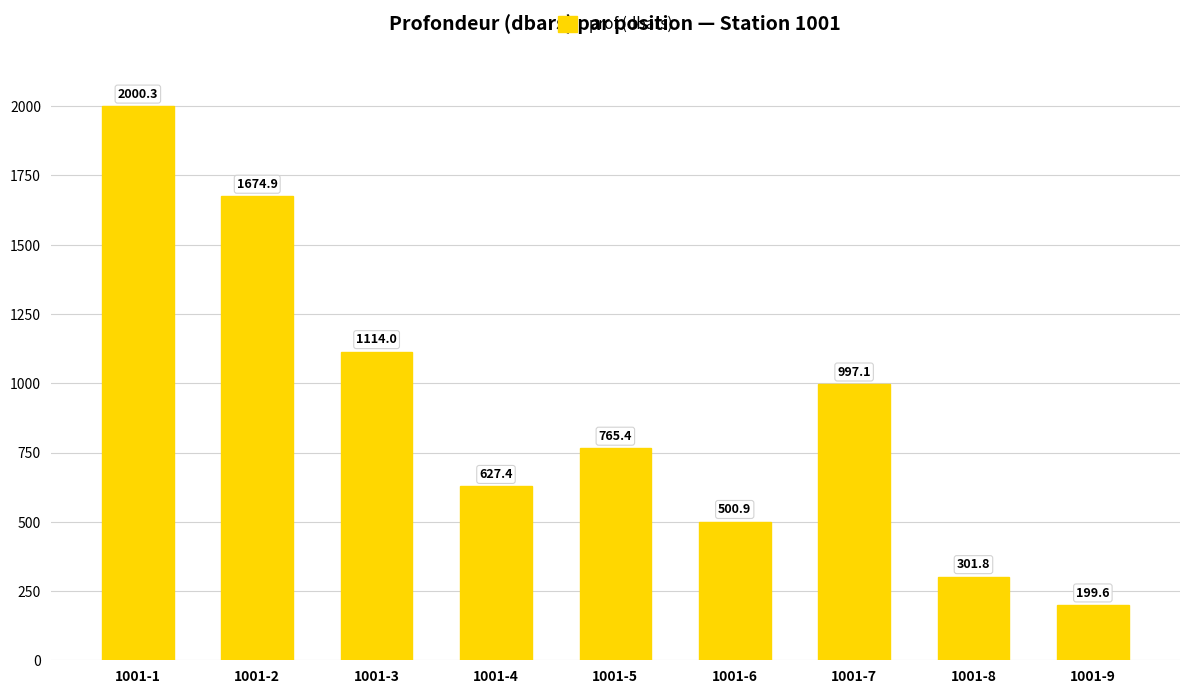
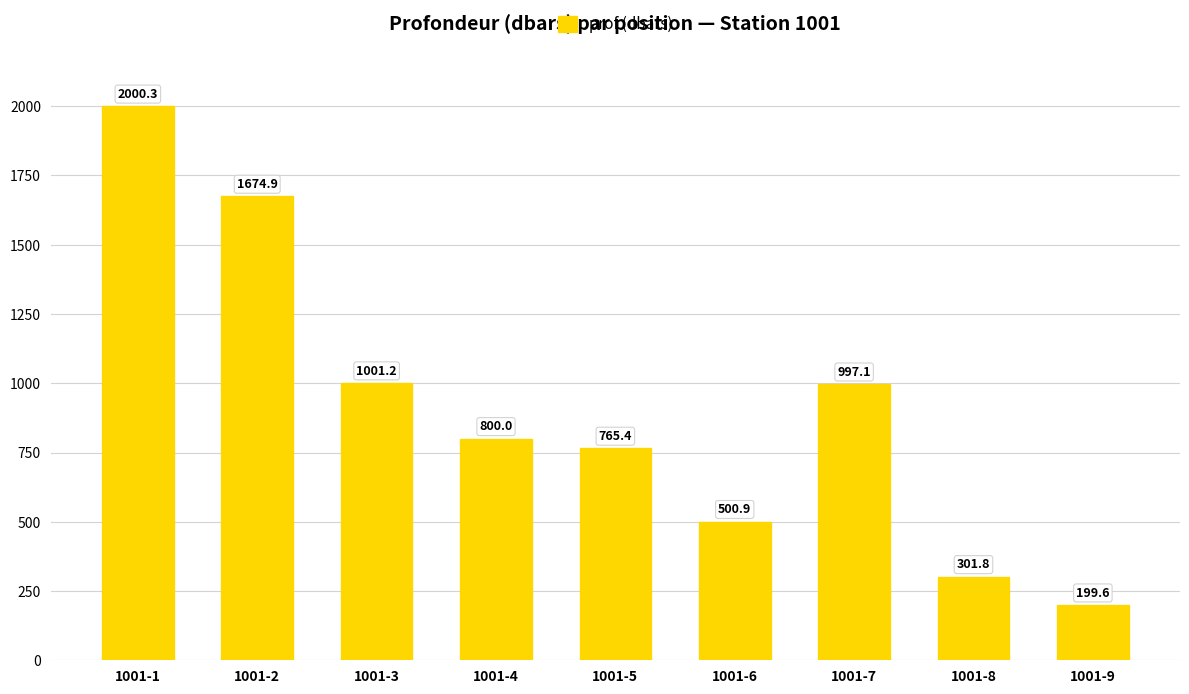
1001-3: 1114.0 -> 1001.2
1001-4: 627.4 -> 800.0
